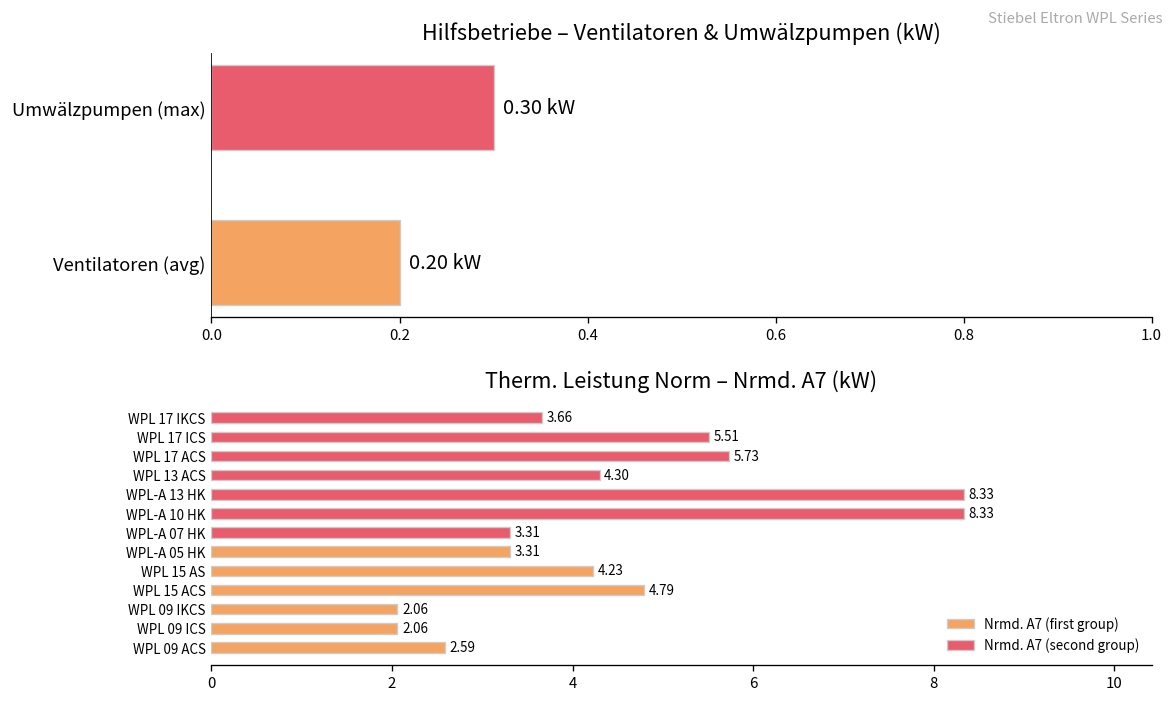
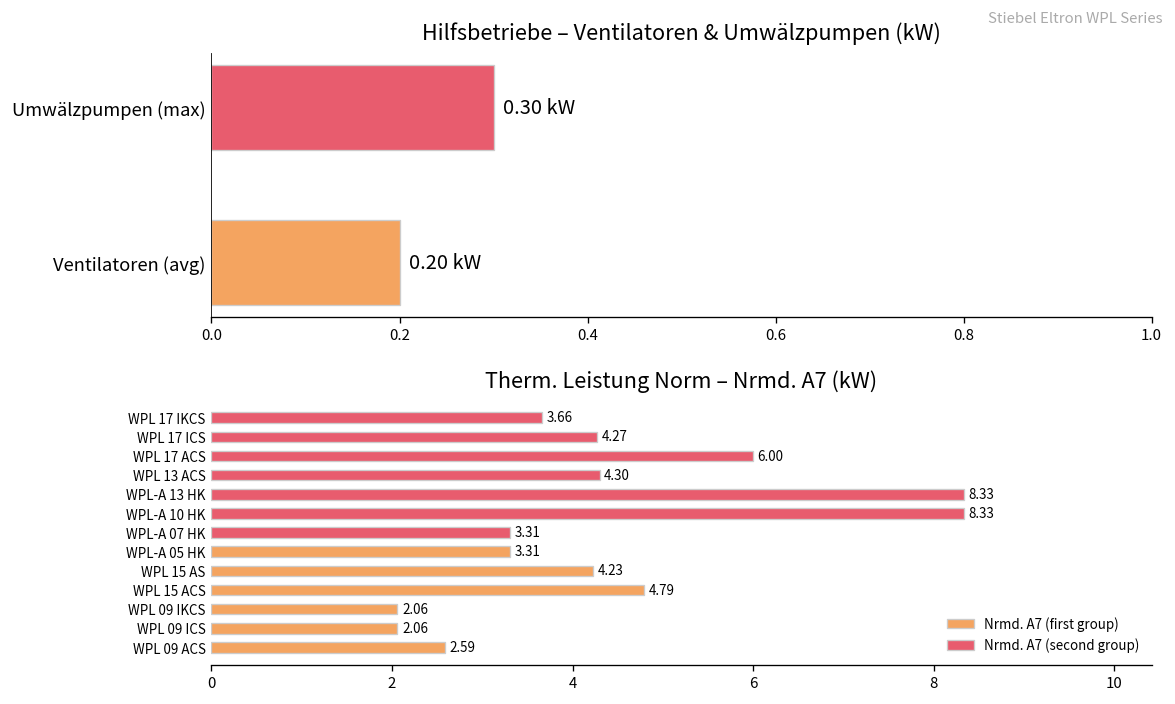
Therm. Leistung Norm – Nrmd. A7 (kW), Nrmd. A7 (second group), WPL 17 ICS: 5.51 -> 4.27
Therm. Leistung Norm – Nrmd. A7 (kW), Nrmd. A7 (second group), WPL 17 ACS: 5.73 -> 6.00
